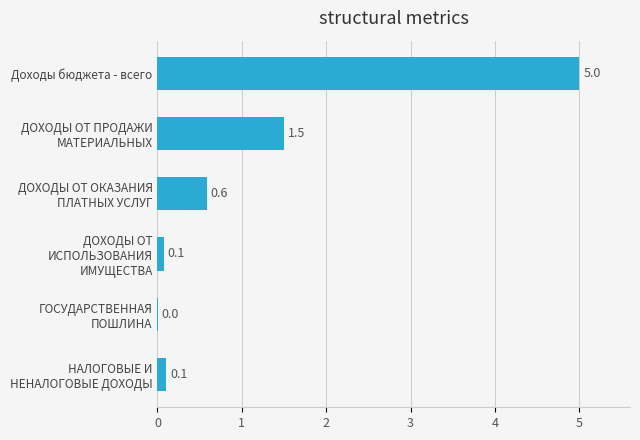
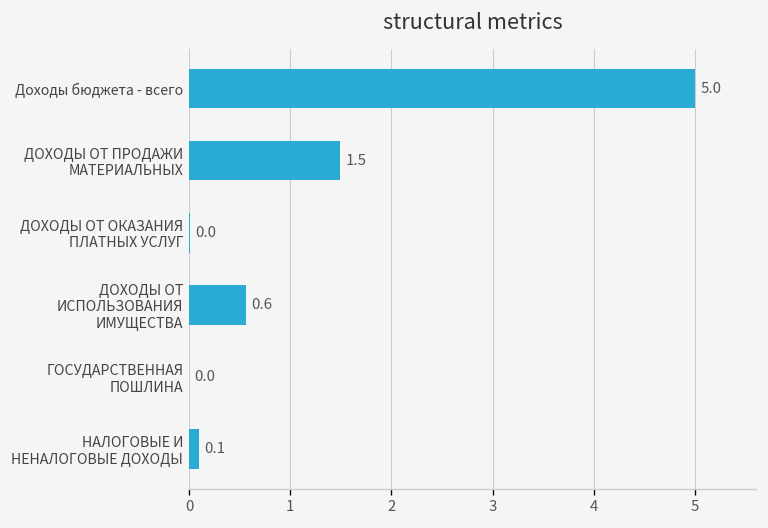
ДОХОДЫ ОТ ОКАЗАНИЯ ПЛАТНЫХ УСЛУГ: 0.6 -> 0.0
ДОХОДЫ ОТ ИСПОЛЬЗОВАНИЯ ИМУЩЕСТВА: 0.1 -> 0.6
